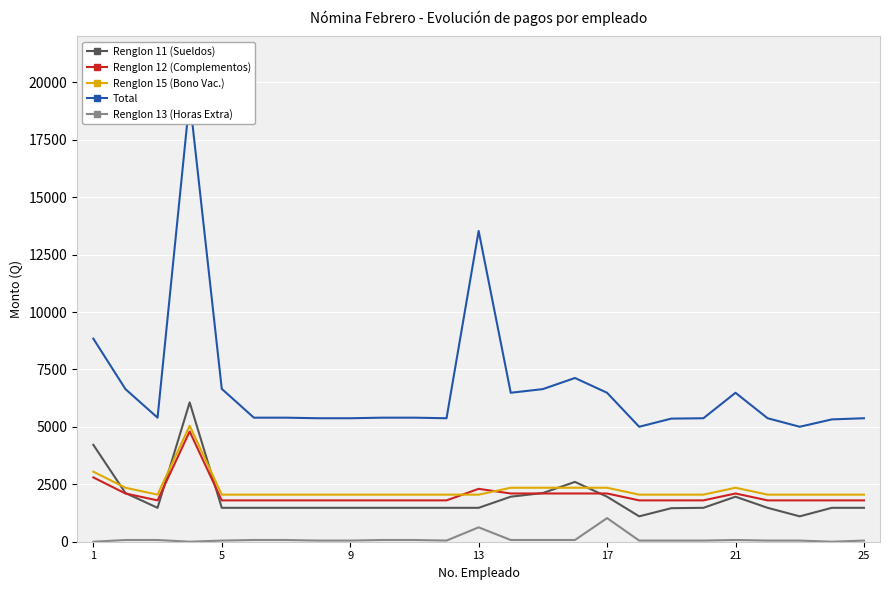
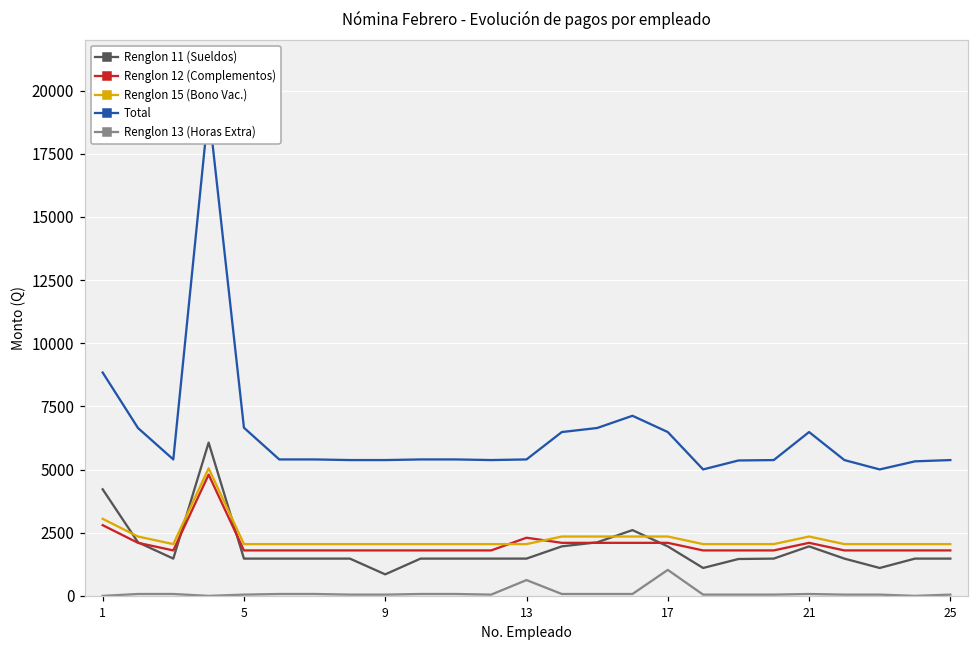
Renglon 11 (Sueldos), 9: 1500 -> 900
Total, 13: 13500 -> 5400
